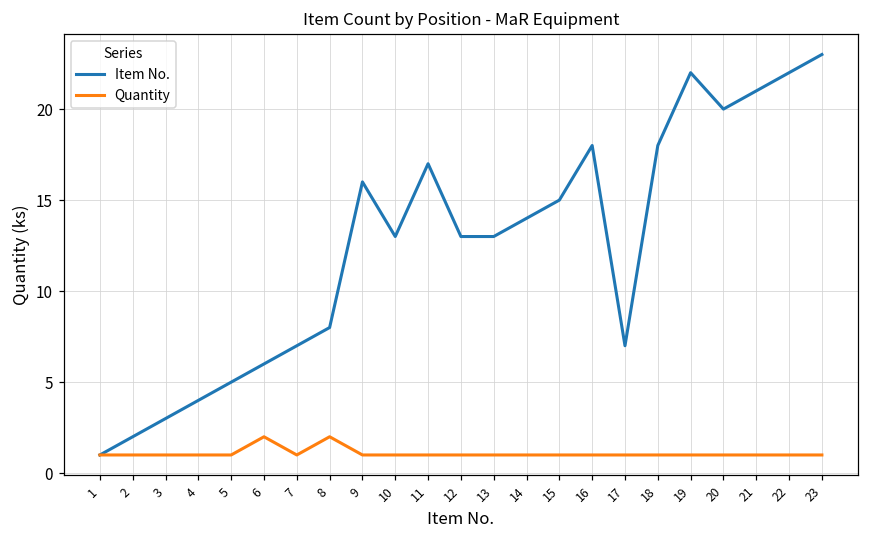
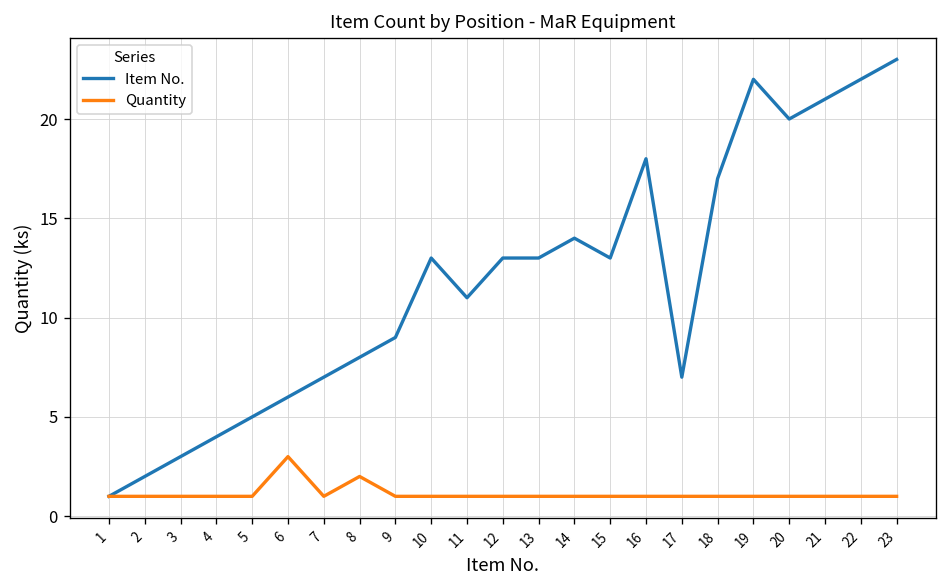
Quantity, 6: 2 -> 3
Item No., 9: 16 -> 9
Item No., 11: 17 -> 11
Item No., 15: 15 -> 13
Item No., 18: 18 -> 17
